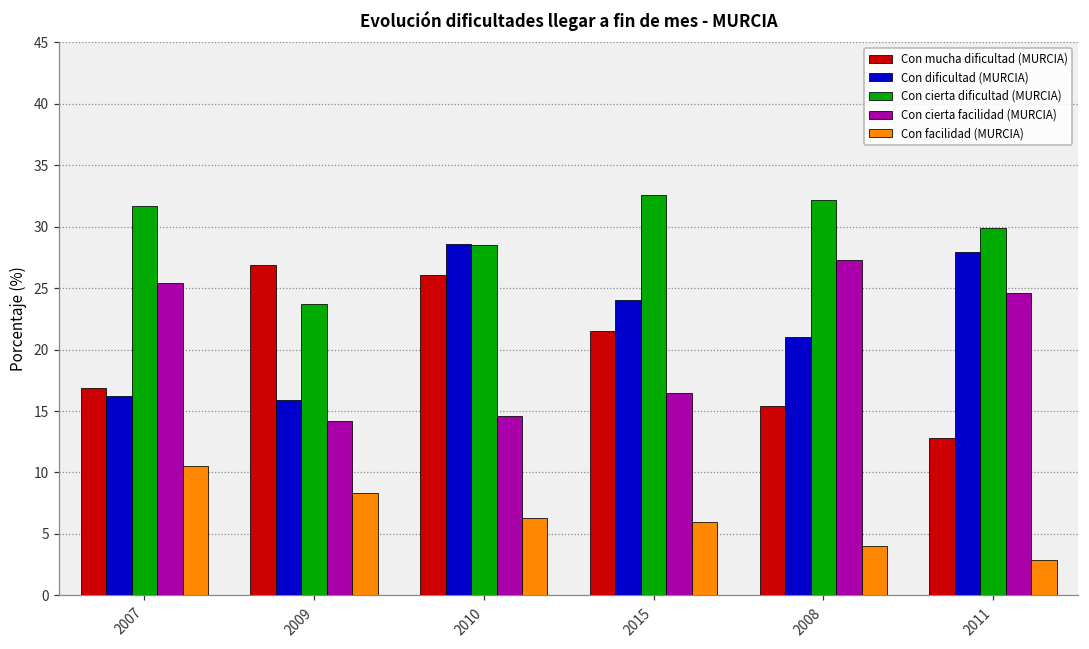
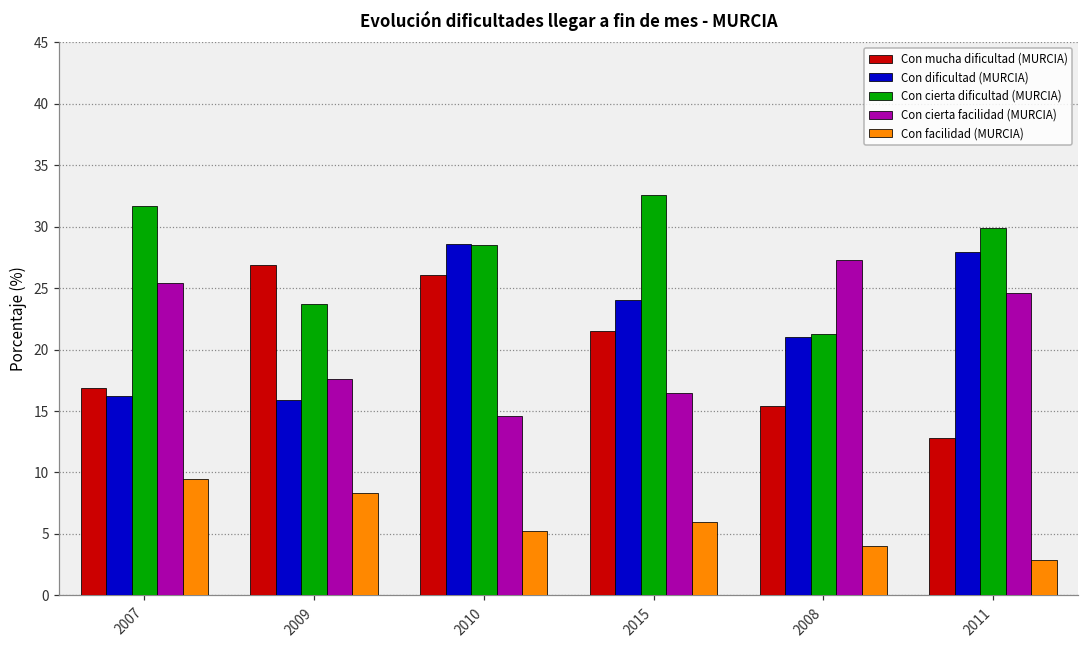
Con facilidad (MURCIA), 2007: 10.5 -> 9.5
Con cierta facilidad (MURCIA), 2009: 14.2 -> 17.6
Con facilidad (MURCIA), 2010: 6.3 -> 5.2
Con cierta dificultad (MURCIA), 2008: 32.2 -> 21.3
